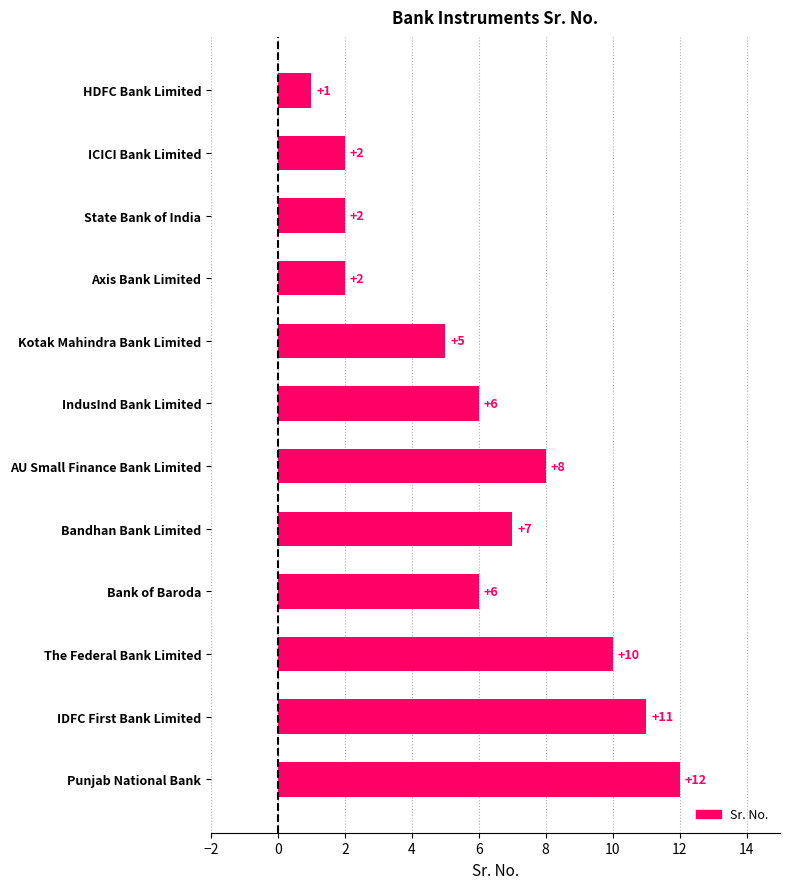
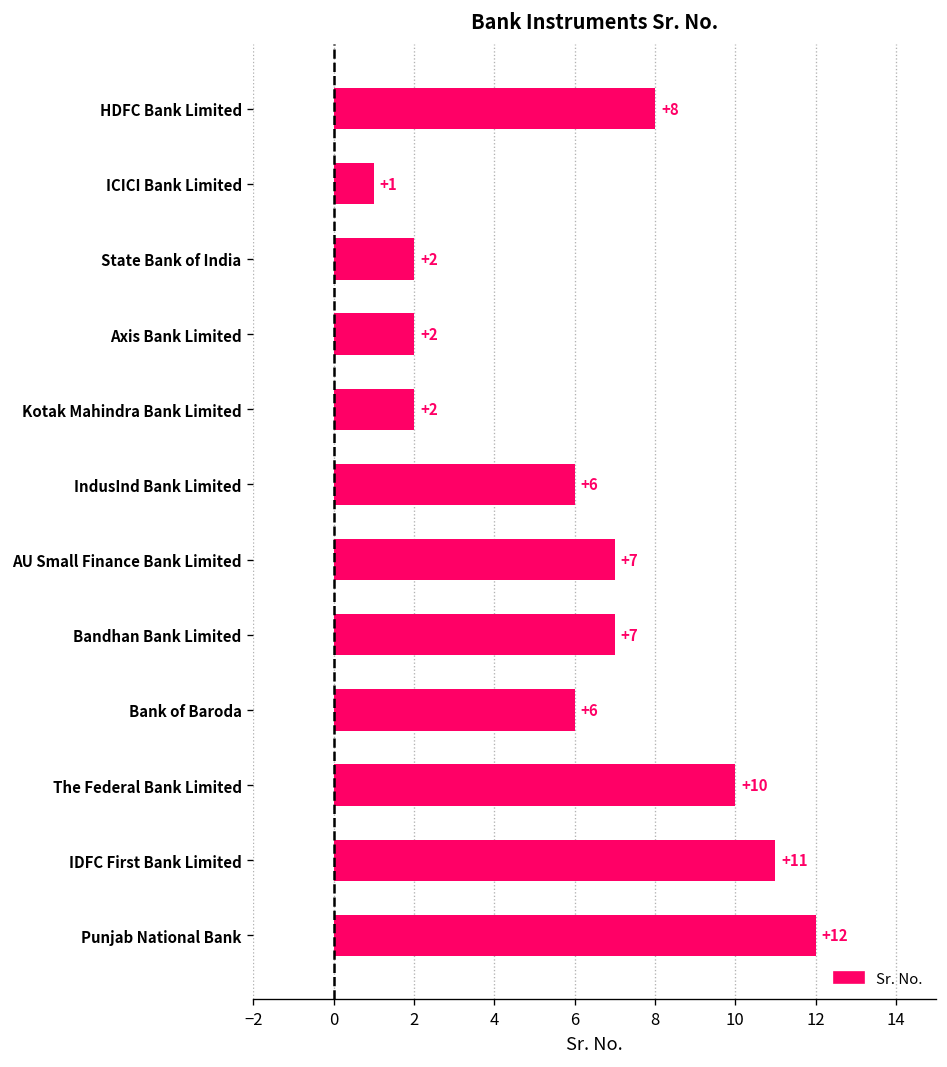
HDFC Bank Limited: +1 -> +8
ICICI Bank Limited: +2 -> +1
Kotak Mahindra Bank Limited: +5 -> +2
AU Small Finance Bank Limited: +8 -> +7
